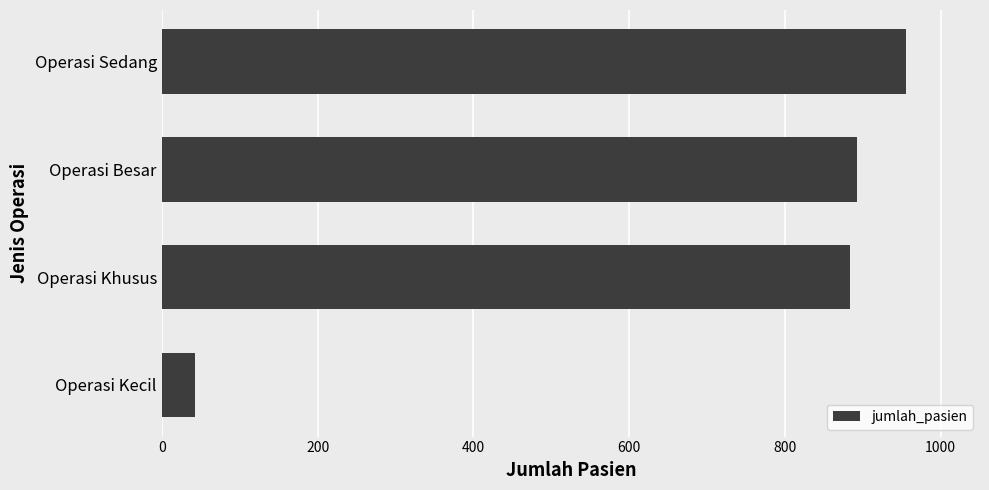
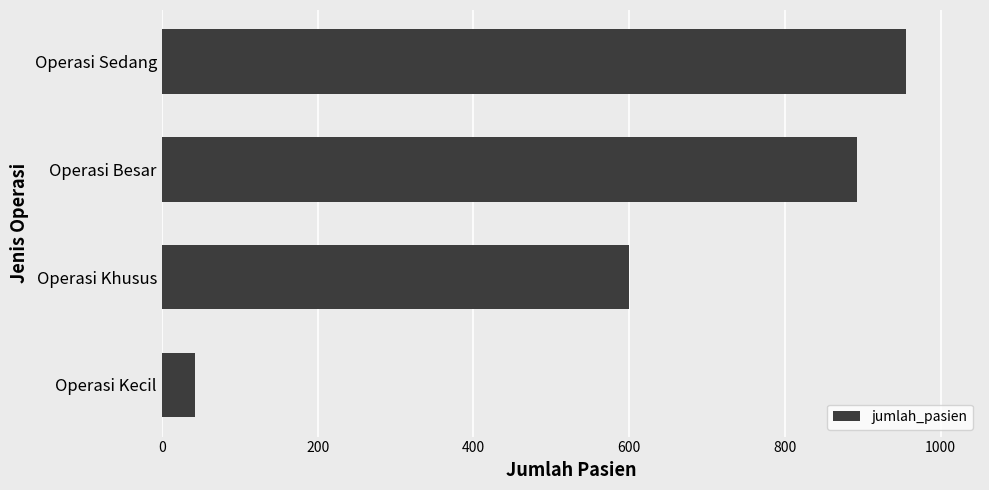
Operasi Khusus: 880 -> 600
